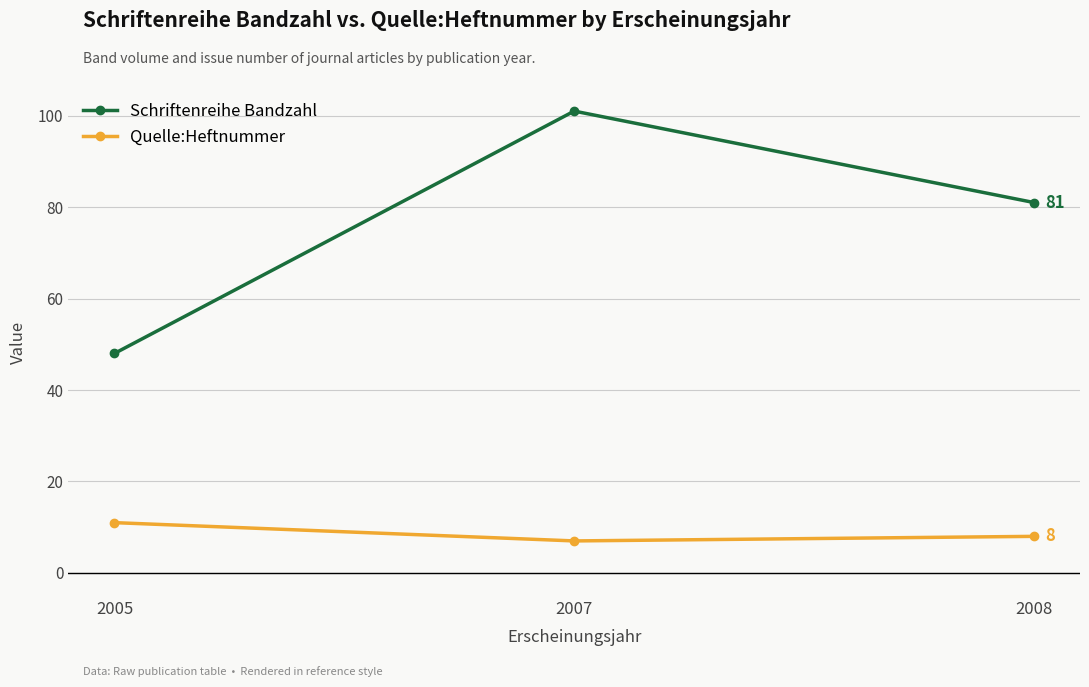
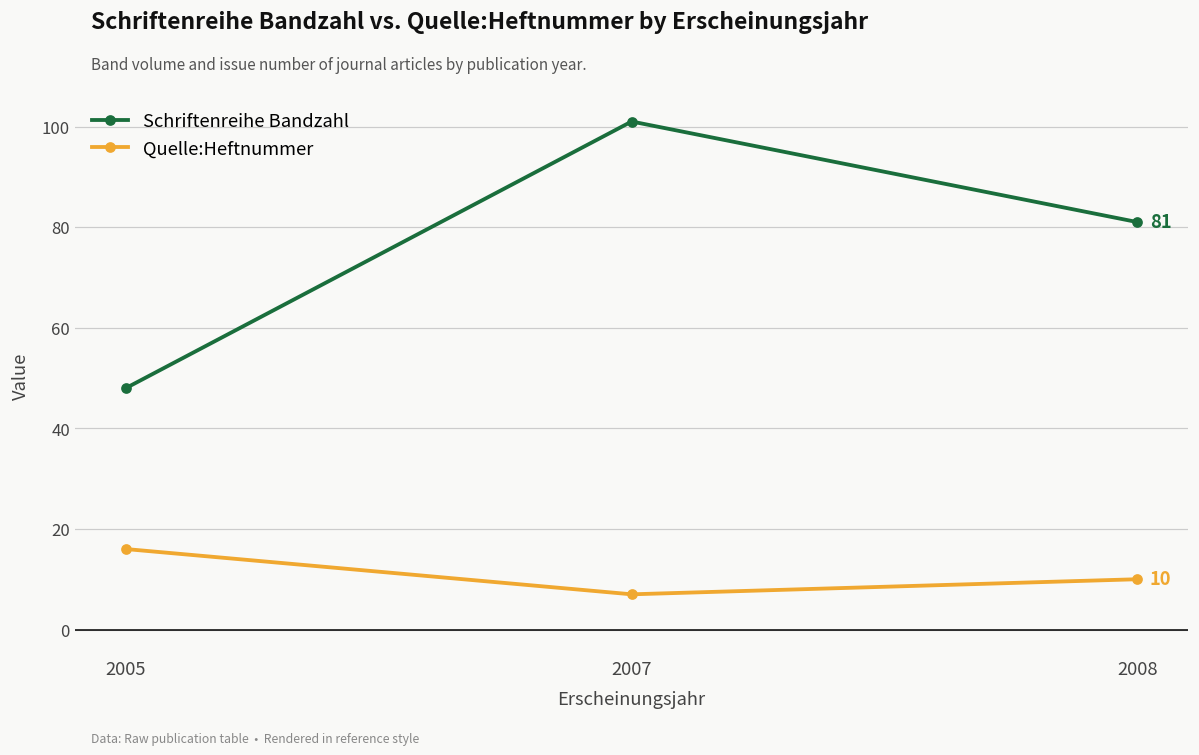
Quelle:Heftnummer, 2005: 11 -> 16
Quelle:Heftnummer, 2008: 8 -> 10
